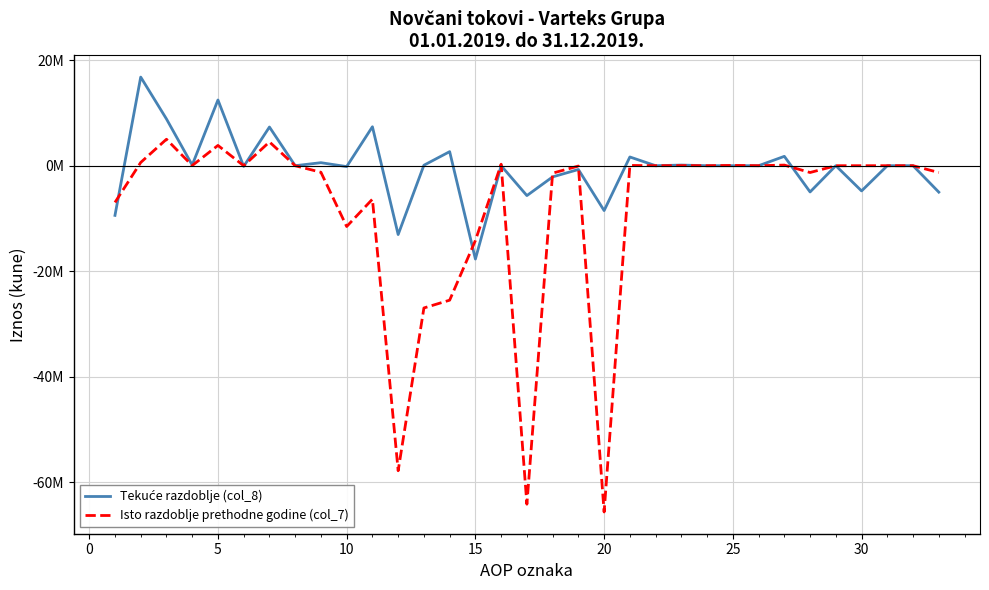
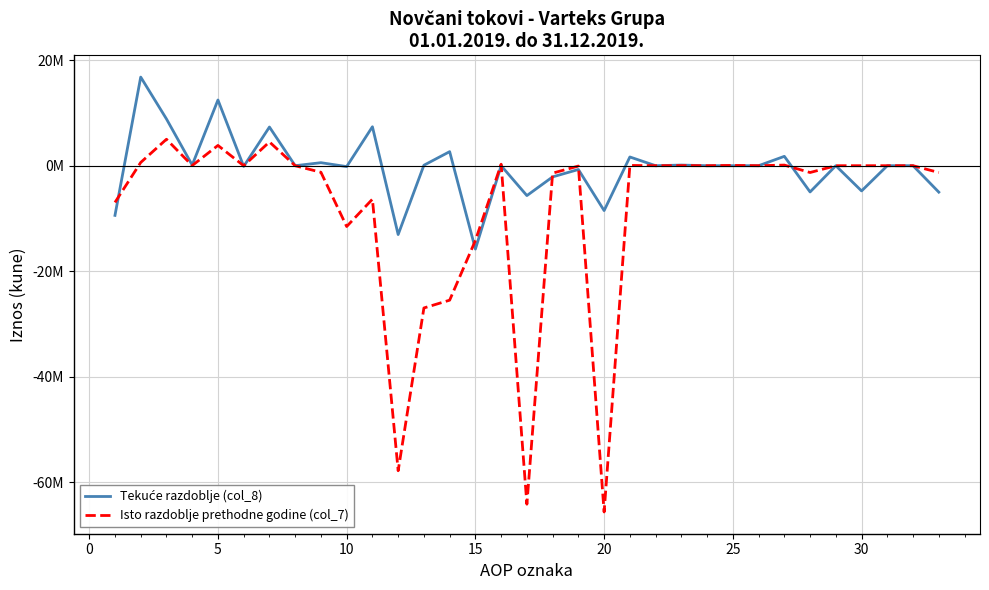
Tekuće razdoblje (col_8), 15: -18000000 -> -16000000
